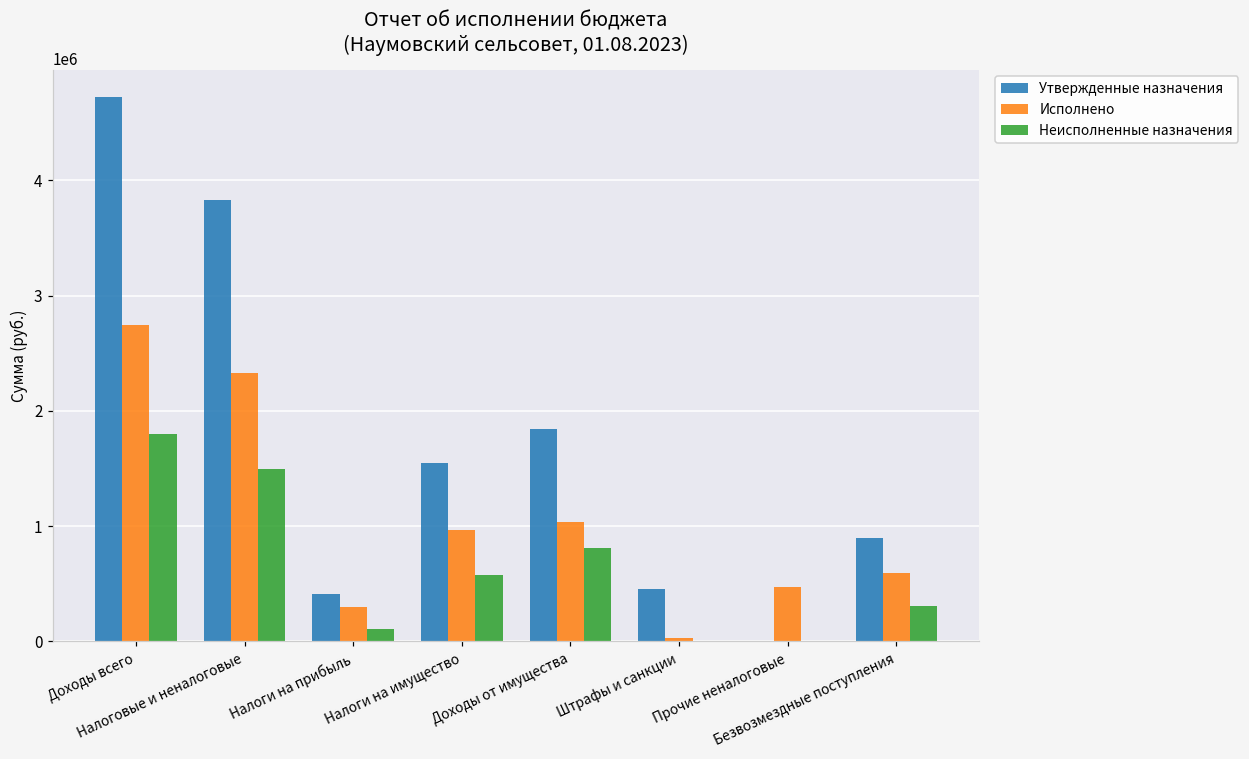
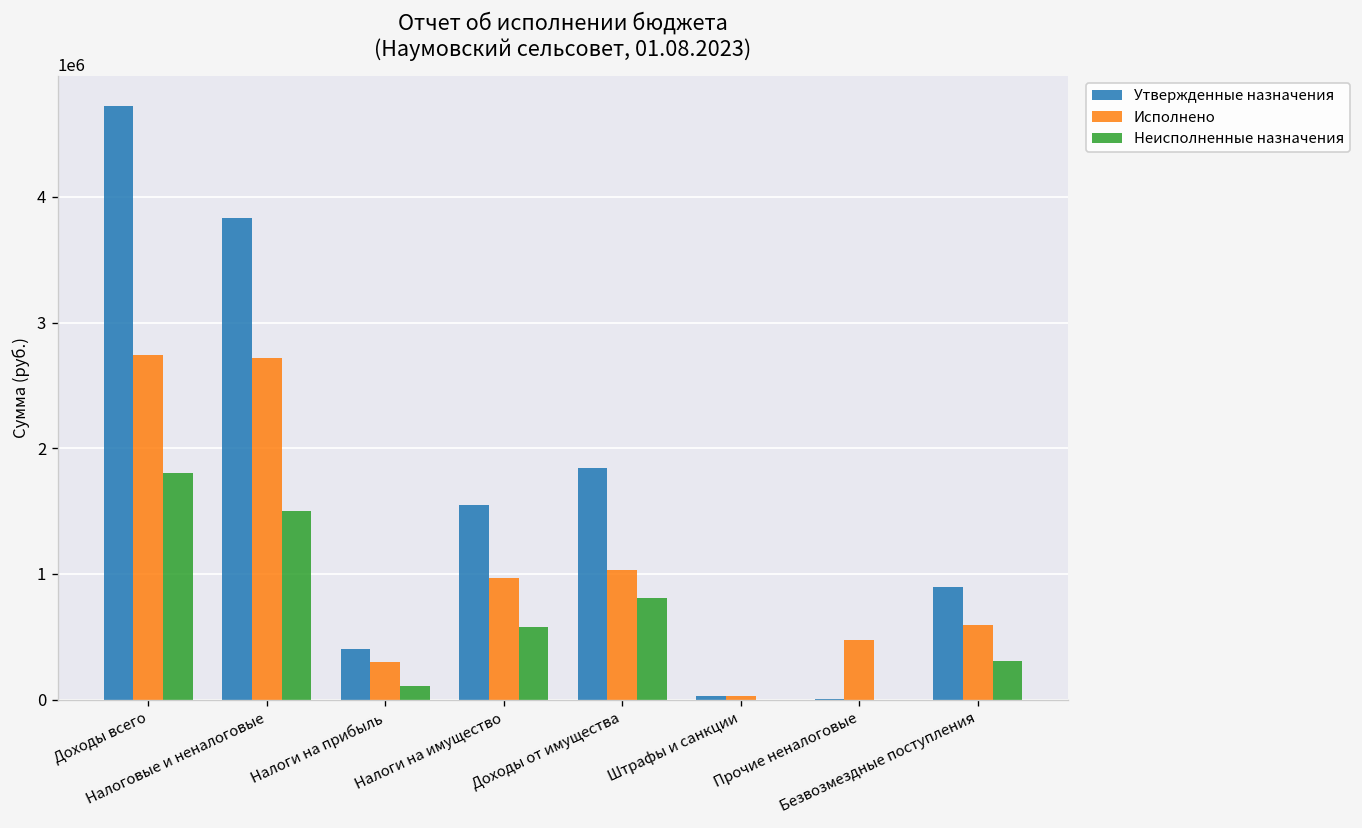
Исполнено, Налоговые и неналоговые: 2330000 -> 2720000
Утвержденные назначения, Штрафы и санкции: 450000 -> 30000
